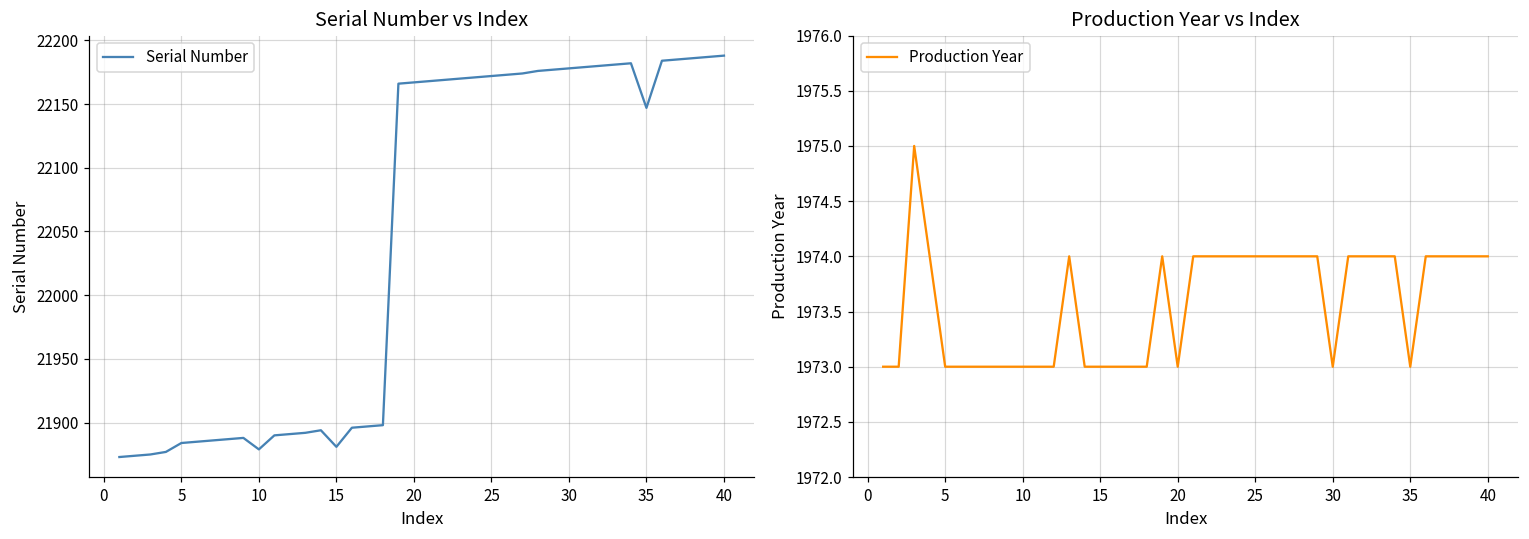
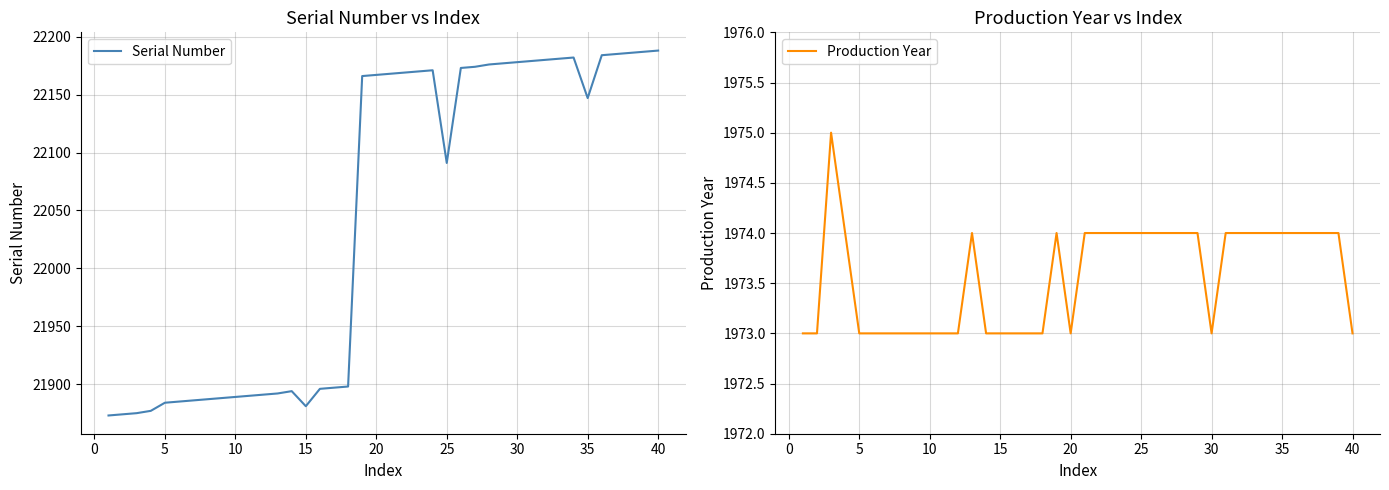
Serial Number vs Index, 10: 21879 -> 21889
Serial Number vs Index, 25: 22172 -> 22091
Production Year vs Index, 35: 1973 -> 1974
Production Year vs Index, 40: 1974 -> 1973
